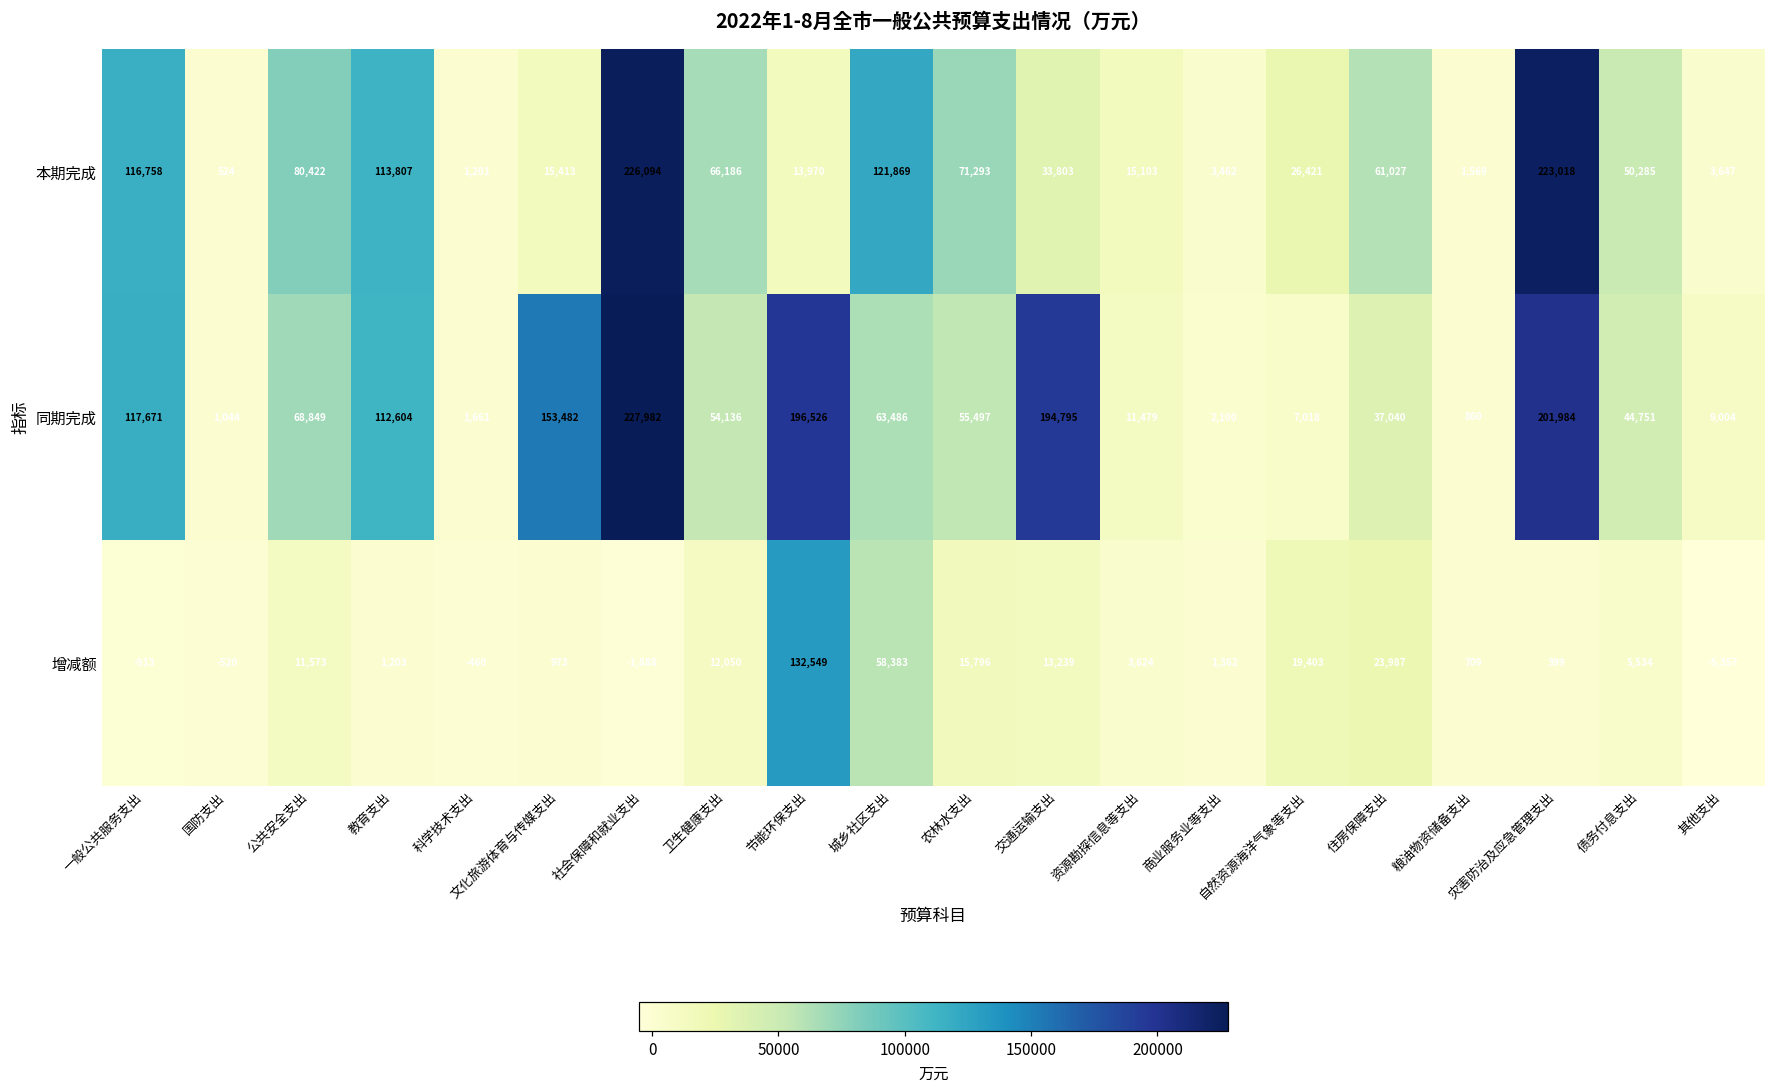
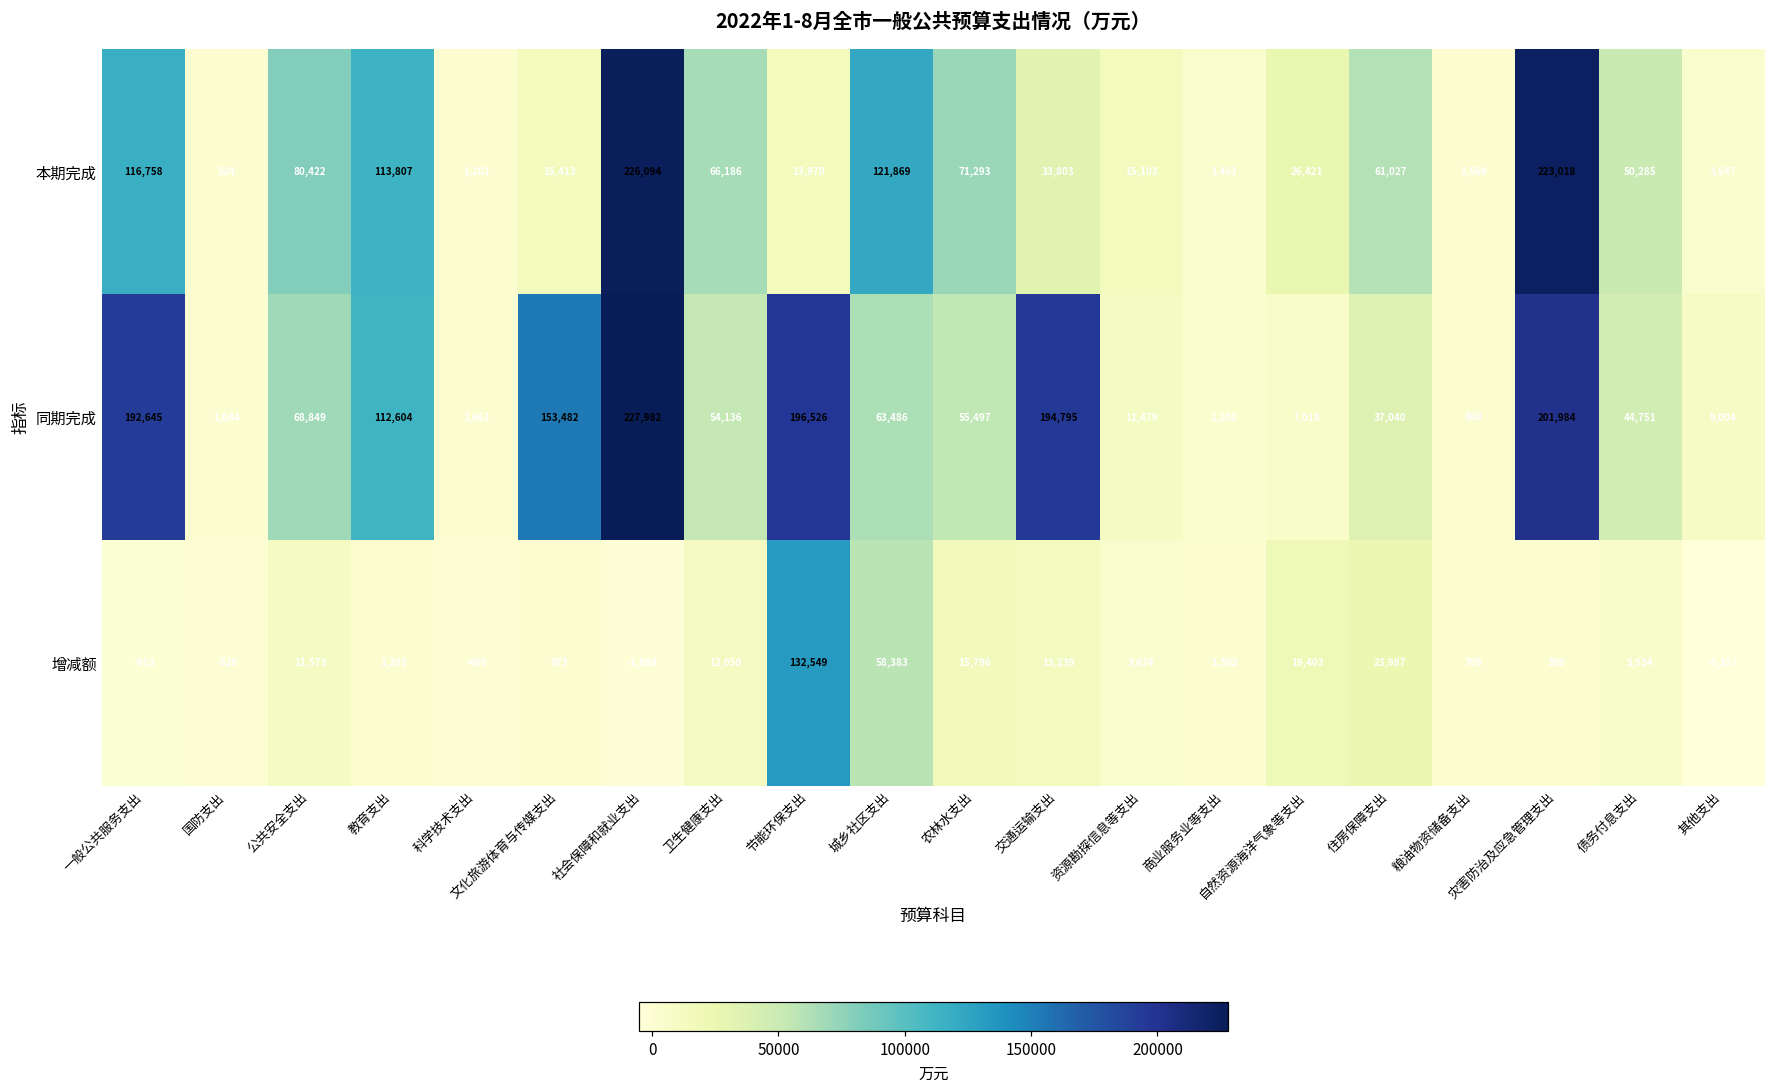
同期完成, 一般公共服务支出: 117,671 -> 192,645
